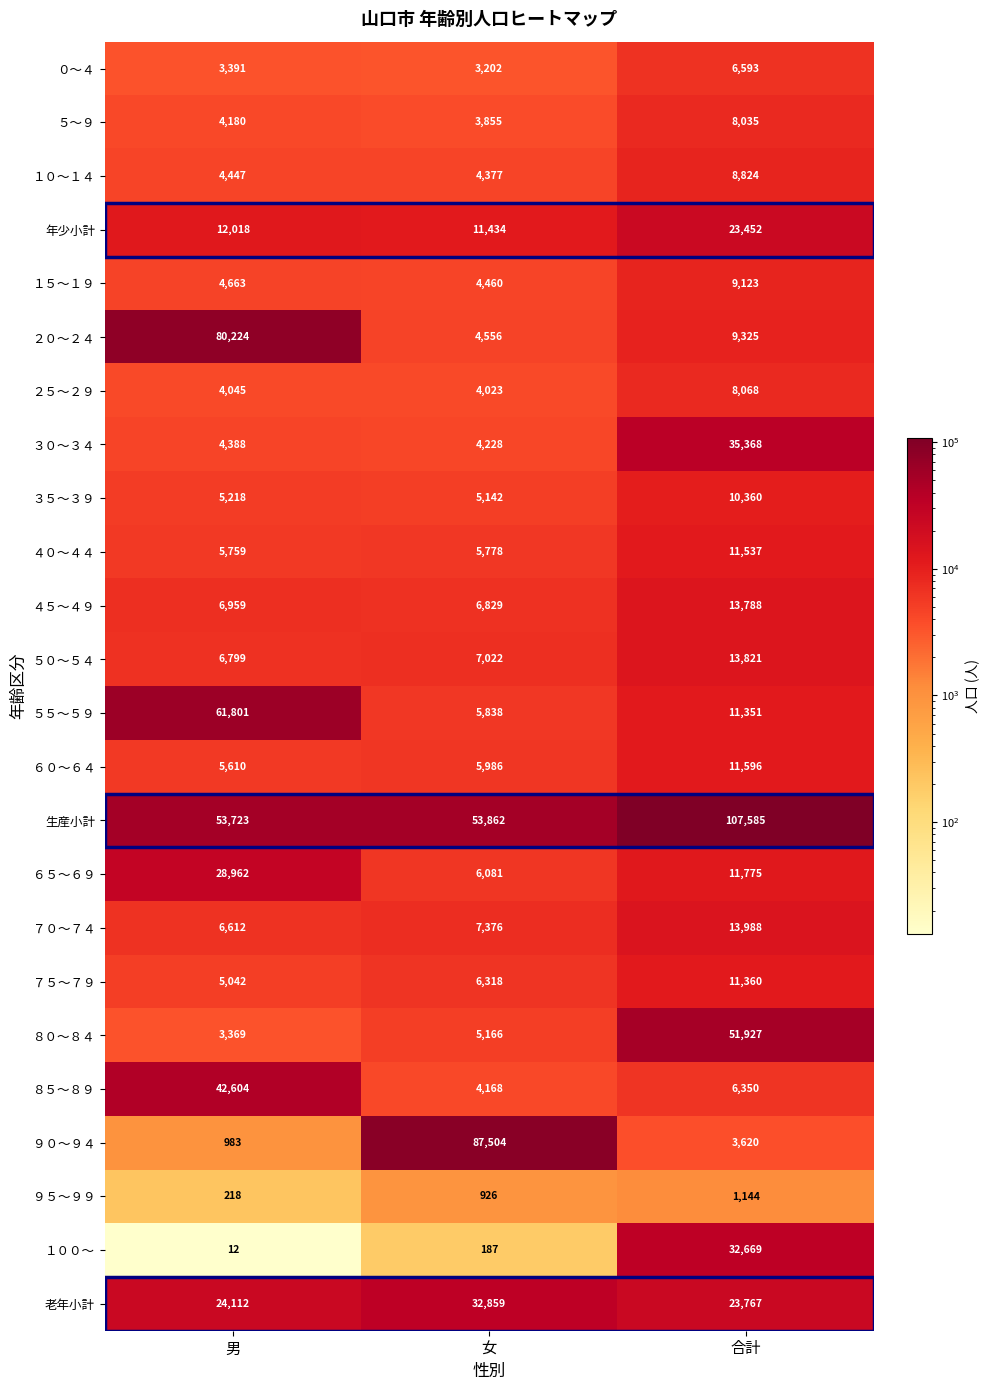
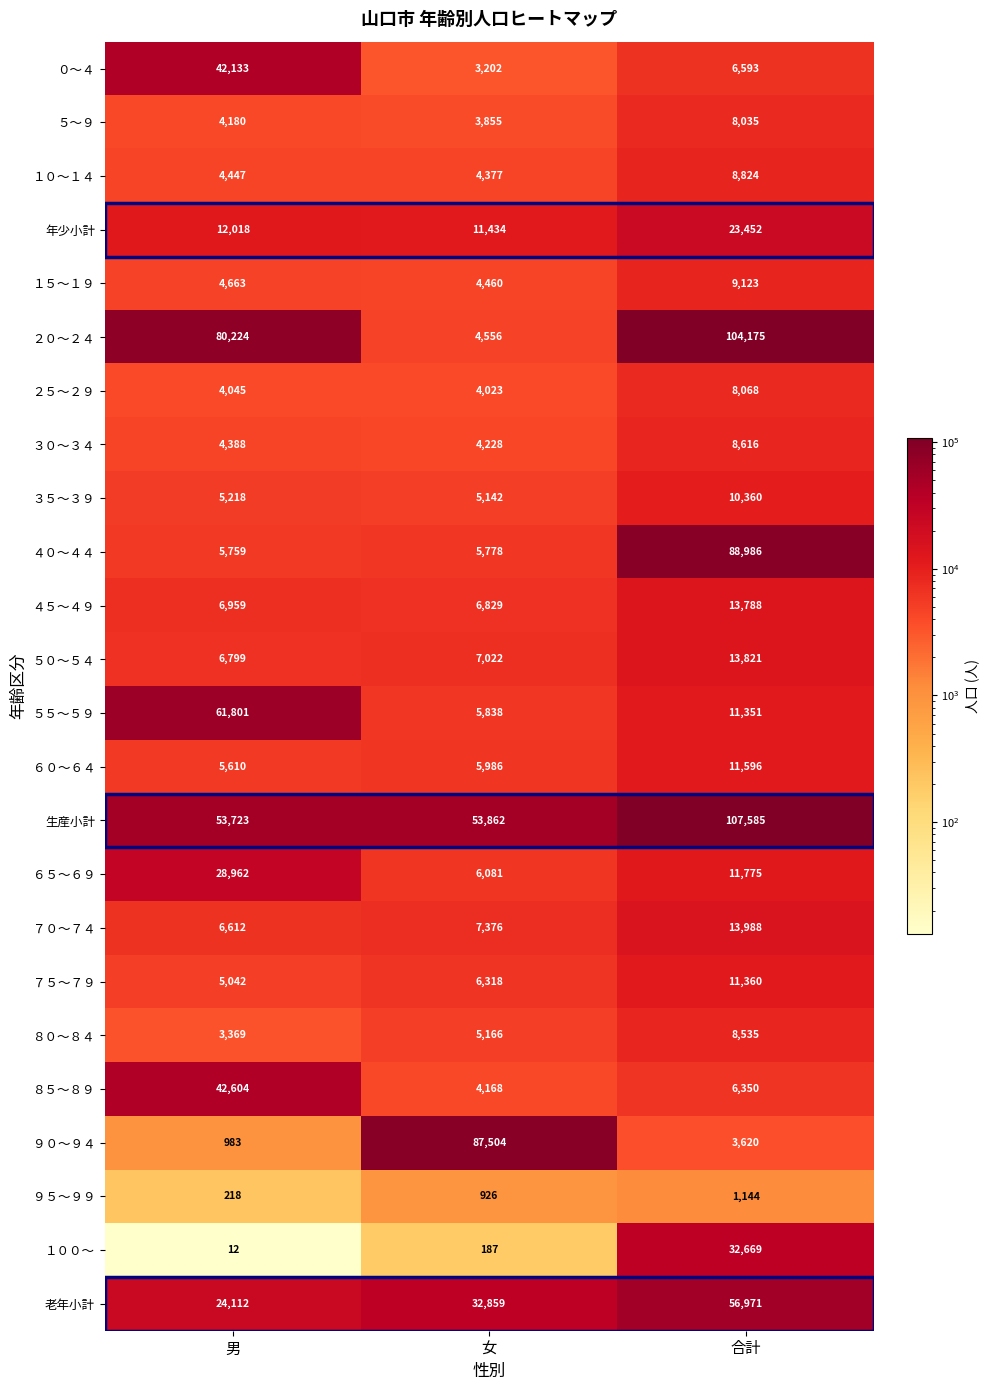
０～４, 男: 3,391 -> 42,133
２０～２４, 合計: 9,325 -> 104,175
３０～３４, 合計: 35,368 -> 8,616
４０～４４, 合計: 11,537 -> 88,986
８０～８４, 合計: 51,927 -> 8,535
老年小計, 合計: 23,767 -> 56,971
